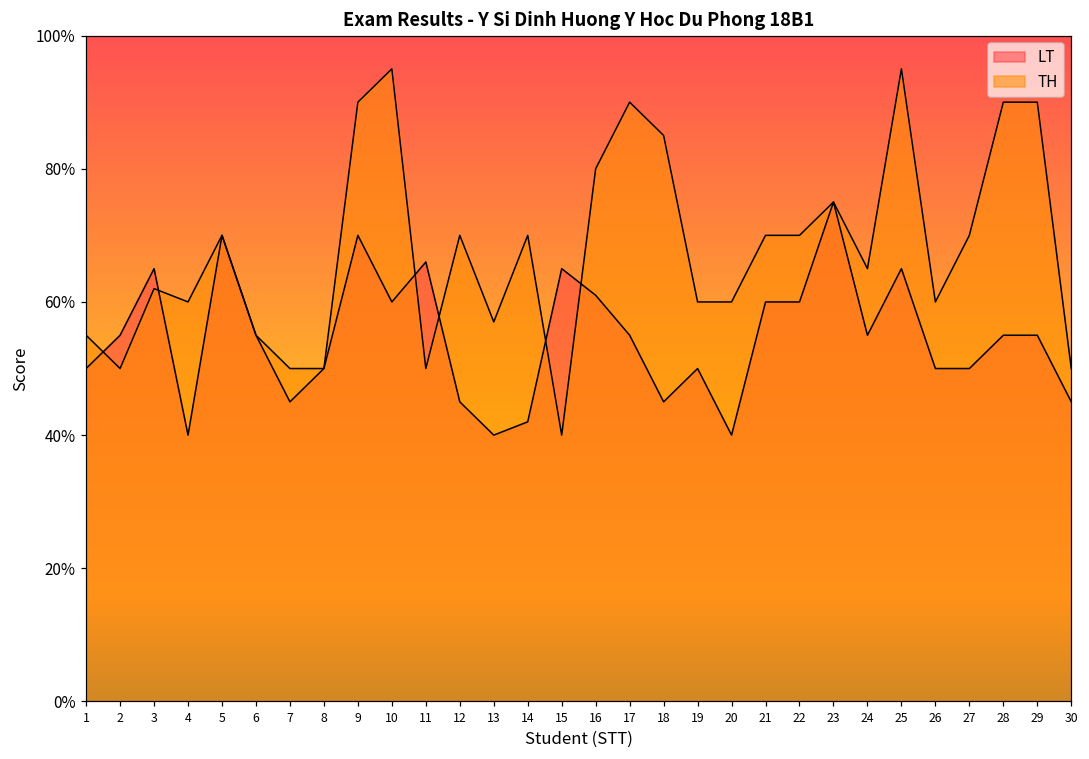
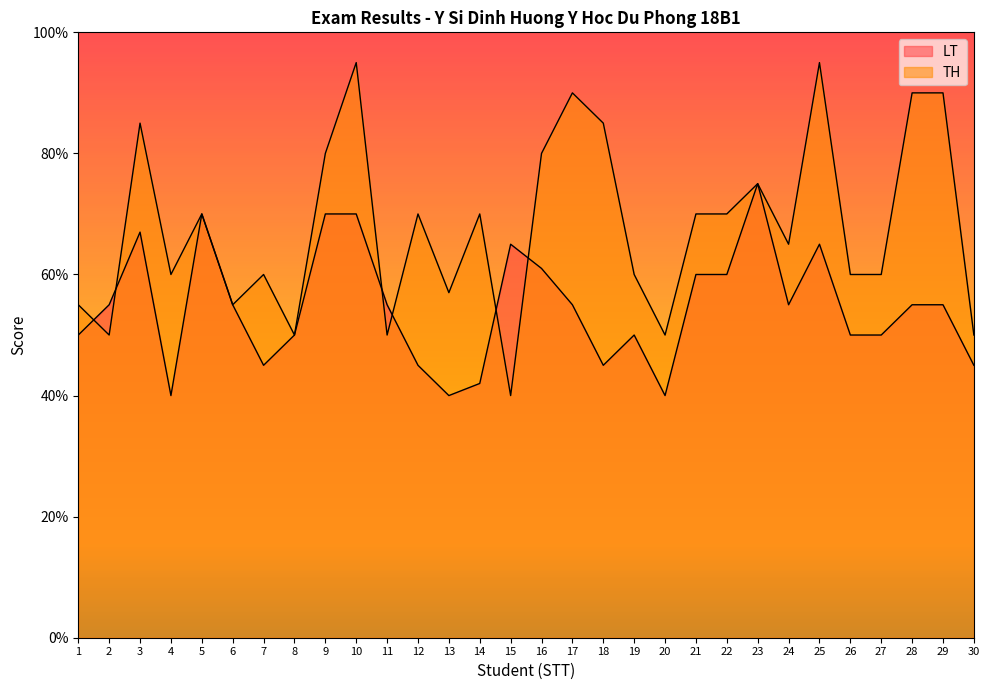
LT, 3: 65% -> 67%
TH, 3: 62% -> 85%
TH, 7: 50% -> 60%
TH, 9: 90% -> 80%
LT, 10: 60% -> 70%
LT, 11: 66% -> 55%
TH, 20: 60% -> 50%
TH, 27: 70% -> 60%
